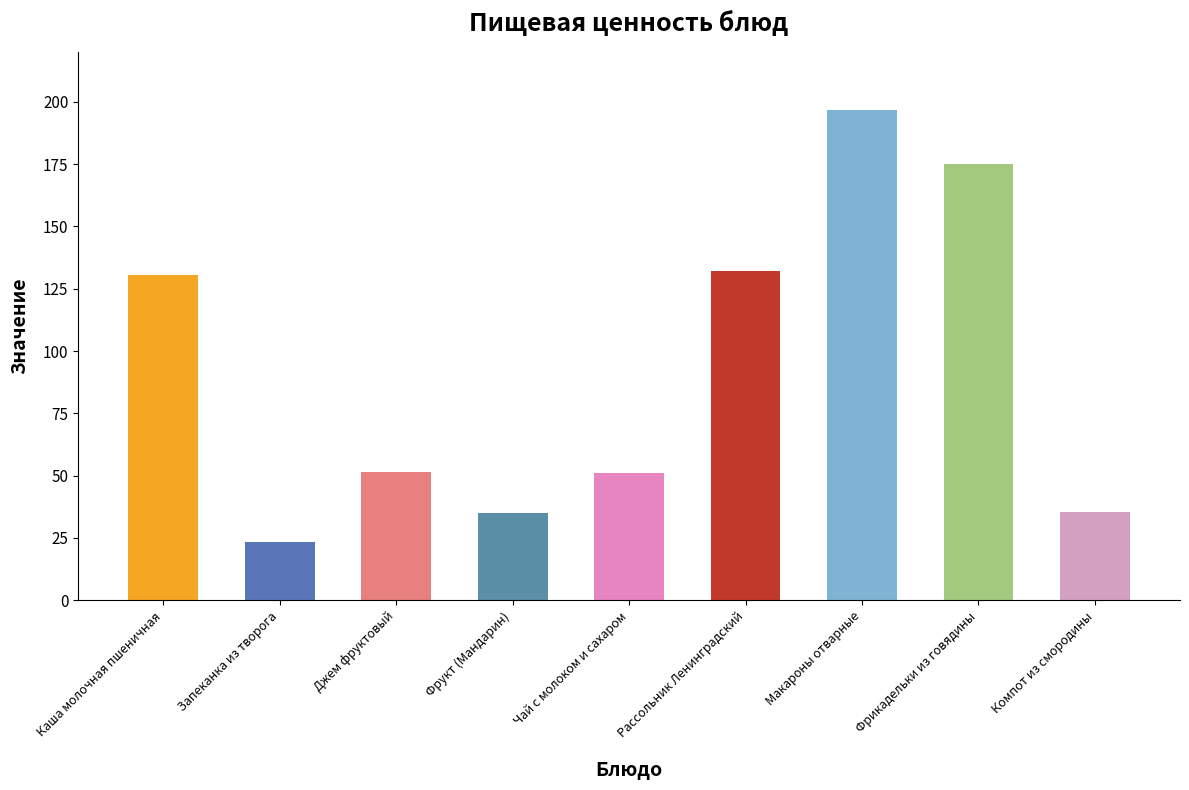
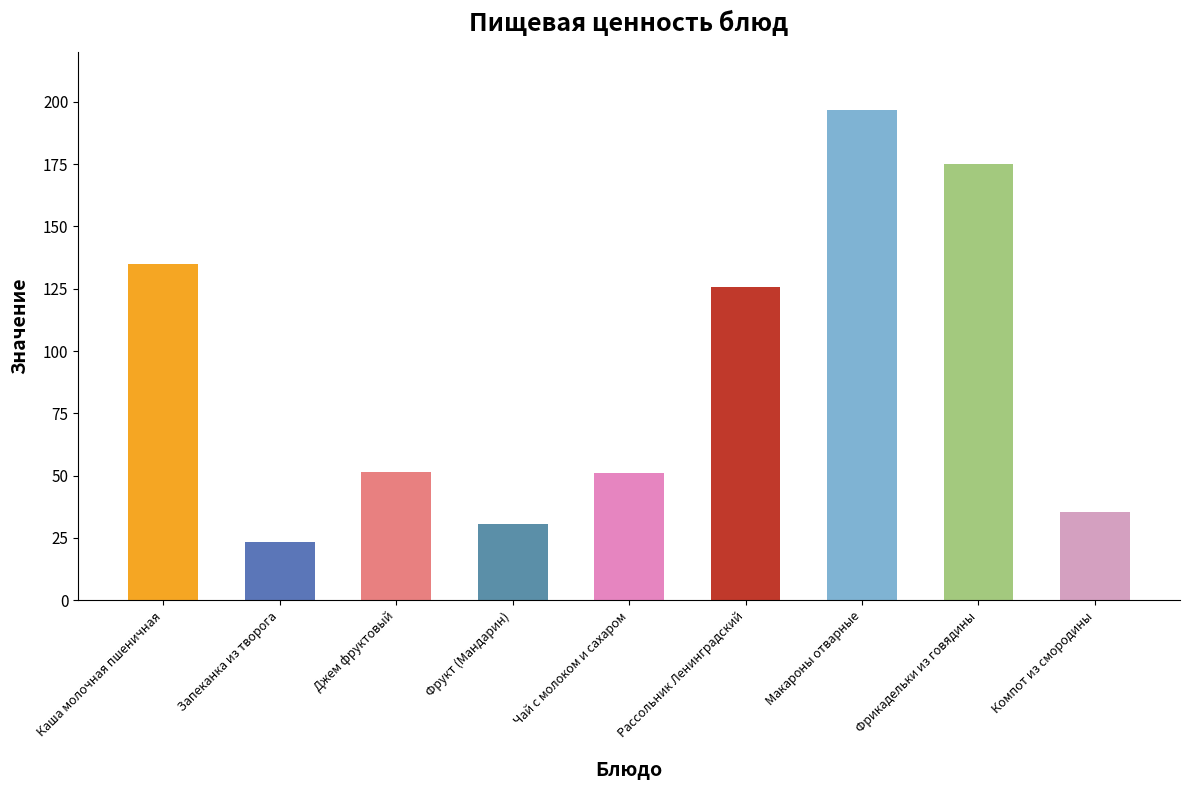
Каша молочная пшеничная: 131 -> 135
Фрукт (Мандарин): 35 -> 30
Рассольник Ленинградский: 132 -> 126
